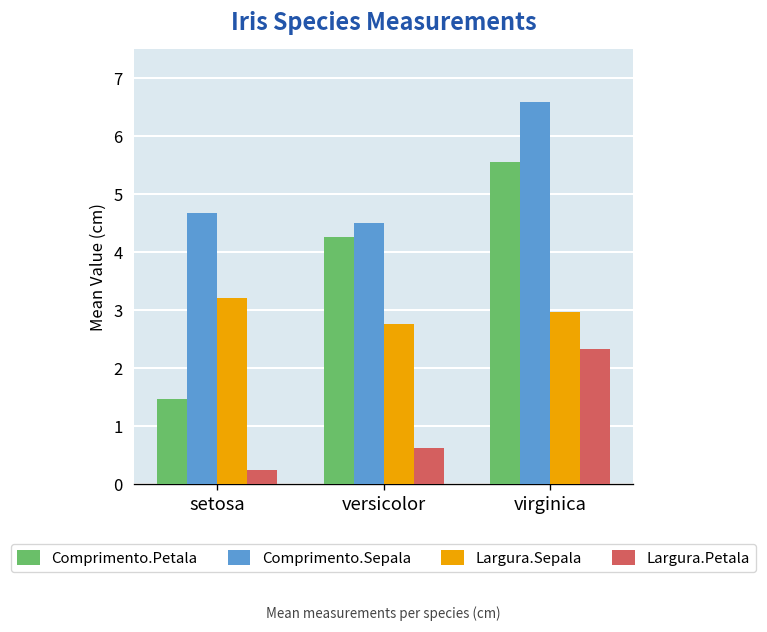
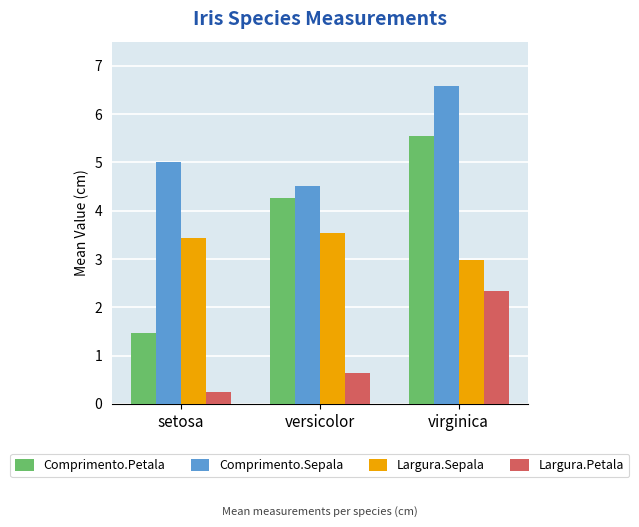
Comprimento.Sepala, setosa: 4.7 -> 5.0
Largura.Sepala, setosa: 3.2 -> 3.4
Largura.Sepala, versicolor: 2.8 -> 3.5
